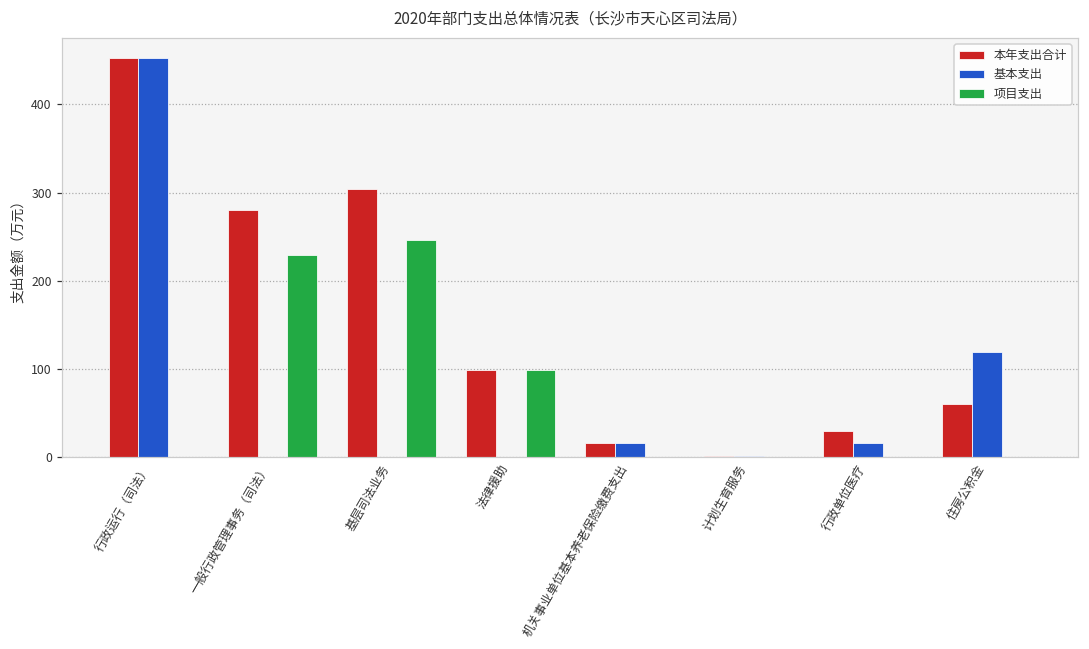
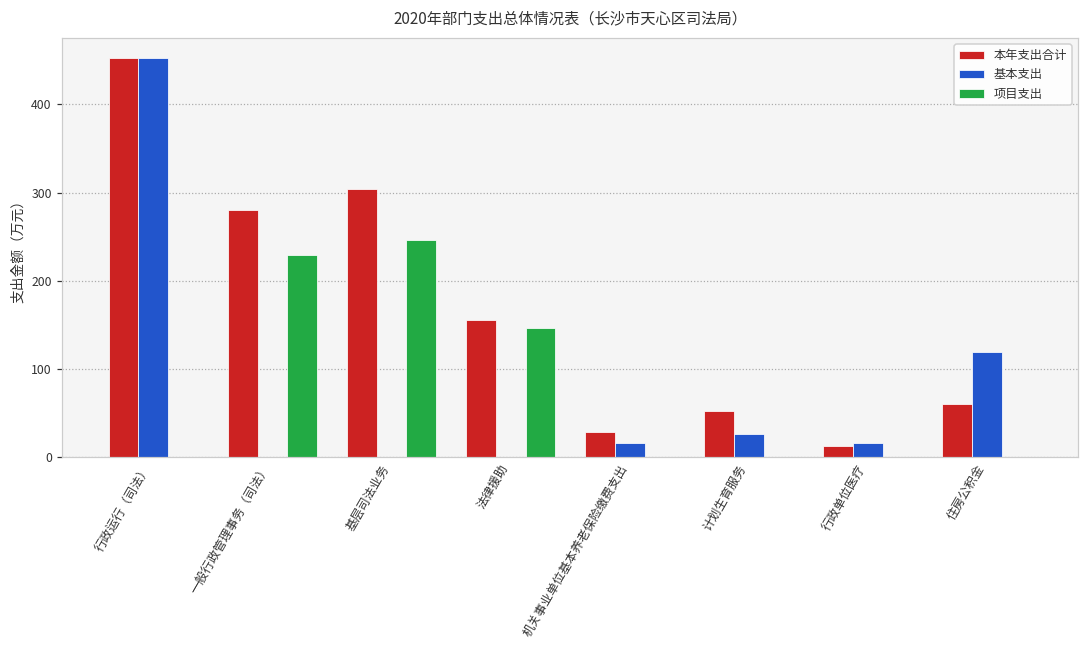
本年支出合计, 法律援助: 100 -> 160
项目支出, 法律援助: 100 -> 150
本年支出合计, 机关事业单位基本养老保险缴费支出: 20 -> 30
本年支出合计, 计划生育服务: 0 -> 50
基本支出, 计划生育服务: 0 -> 30
本年支出合计, 行政单位医疗: 30 -> 10
